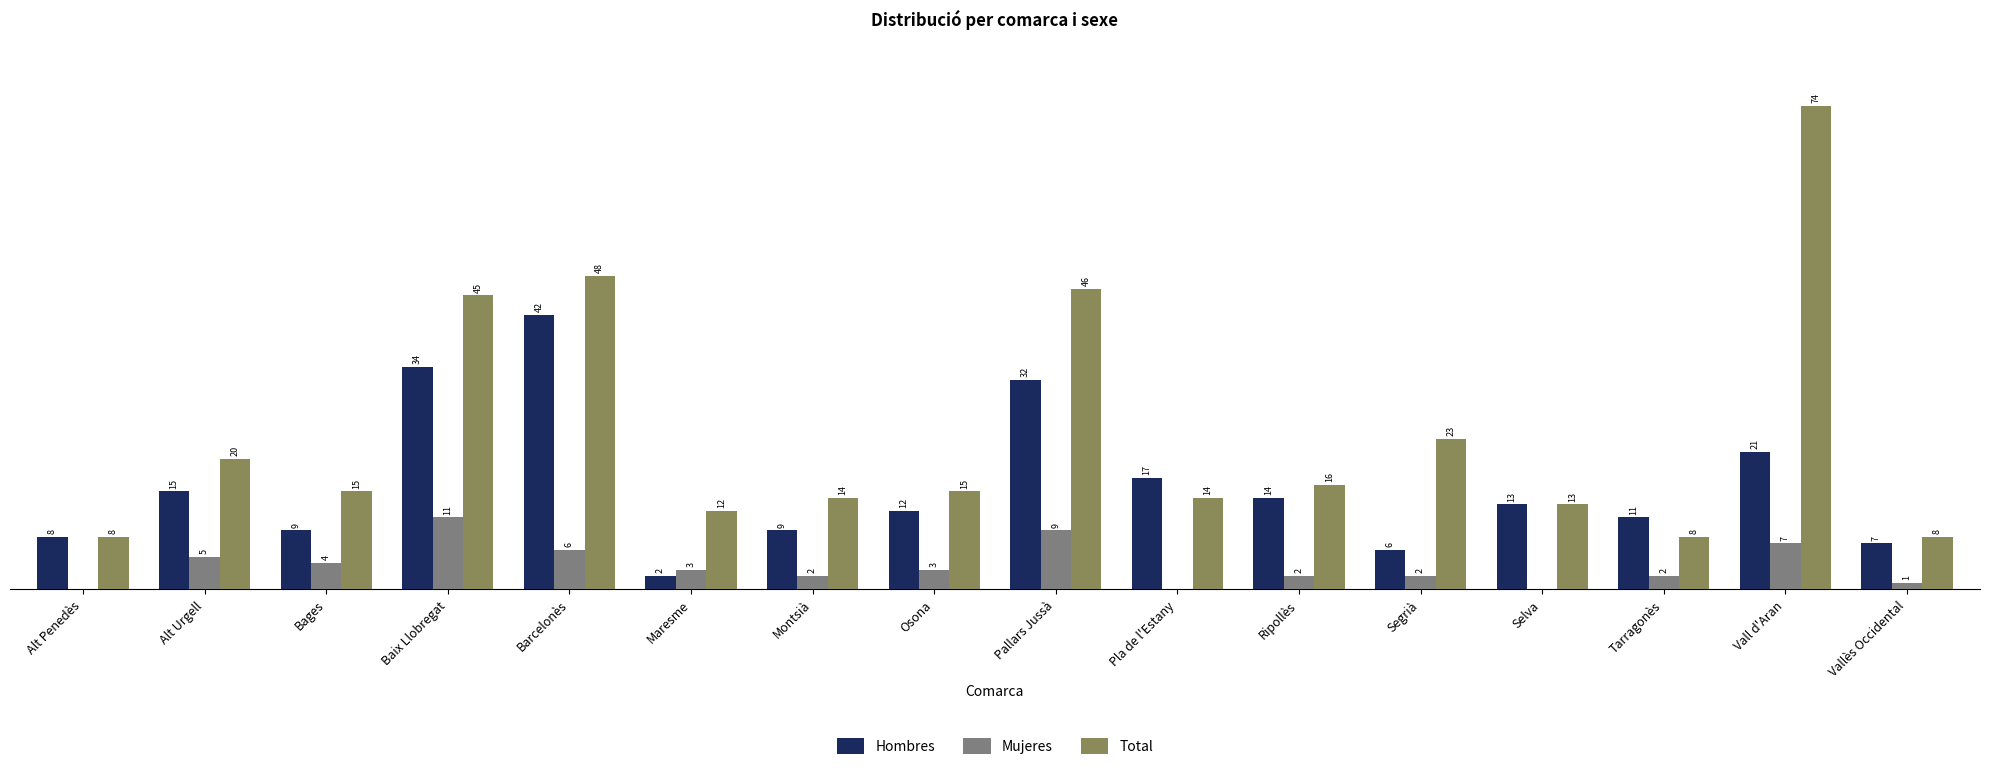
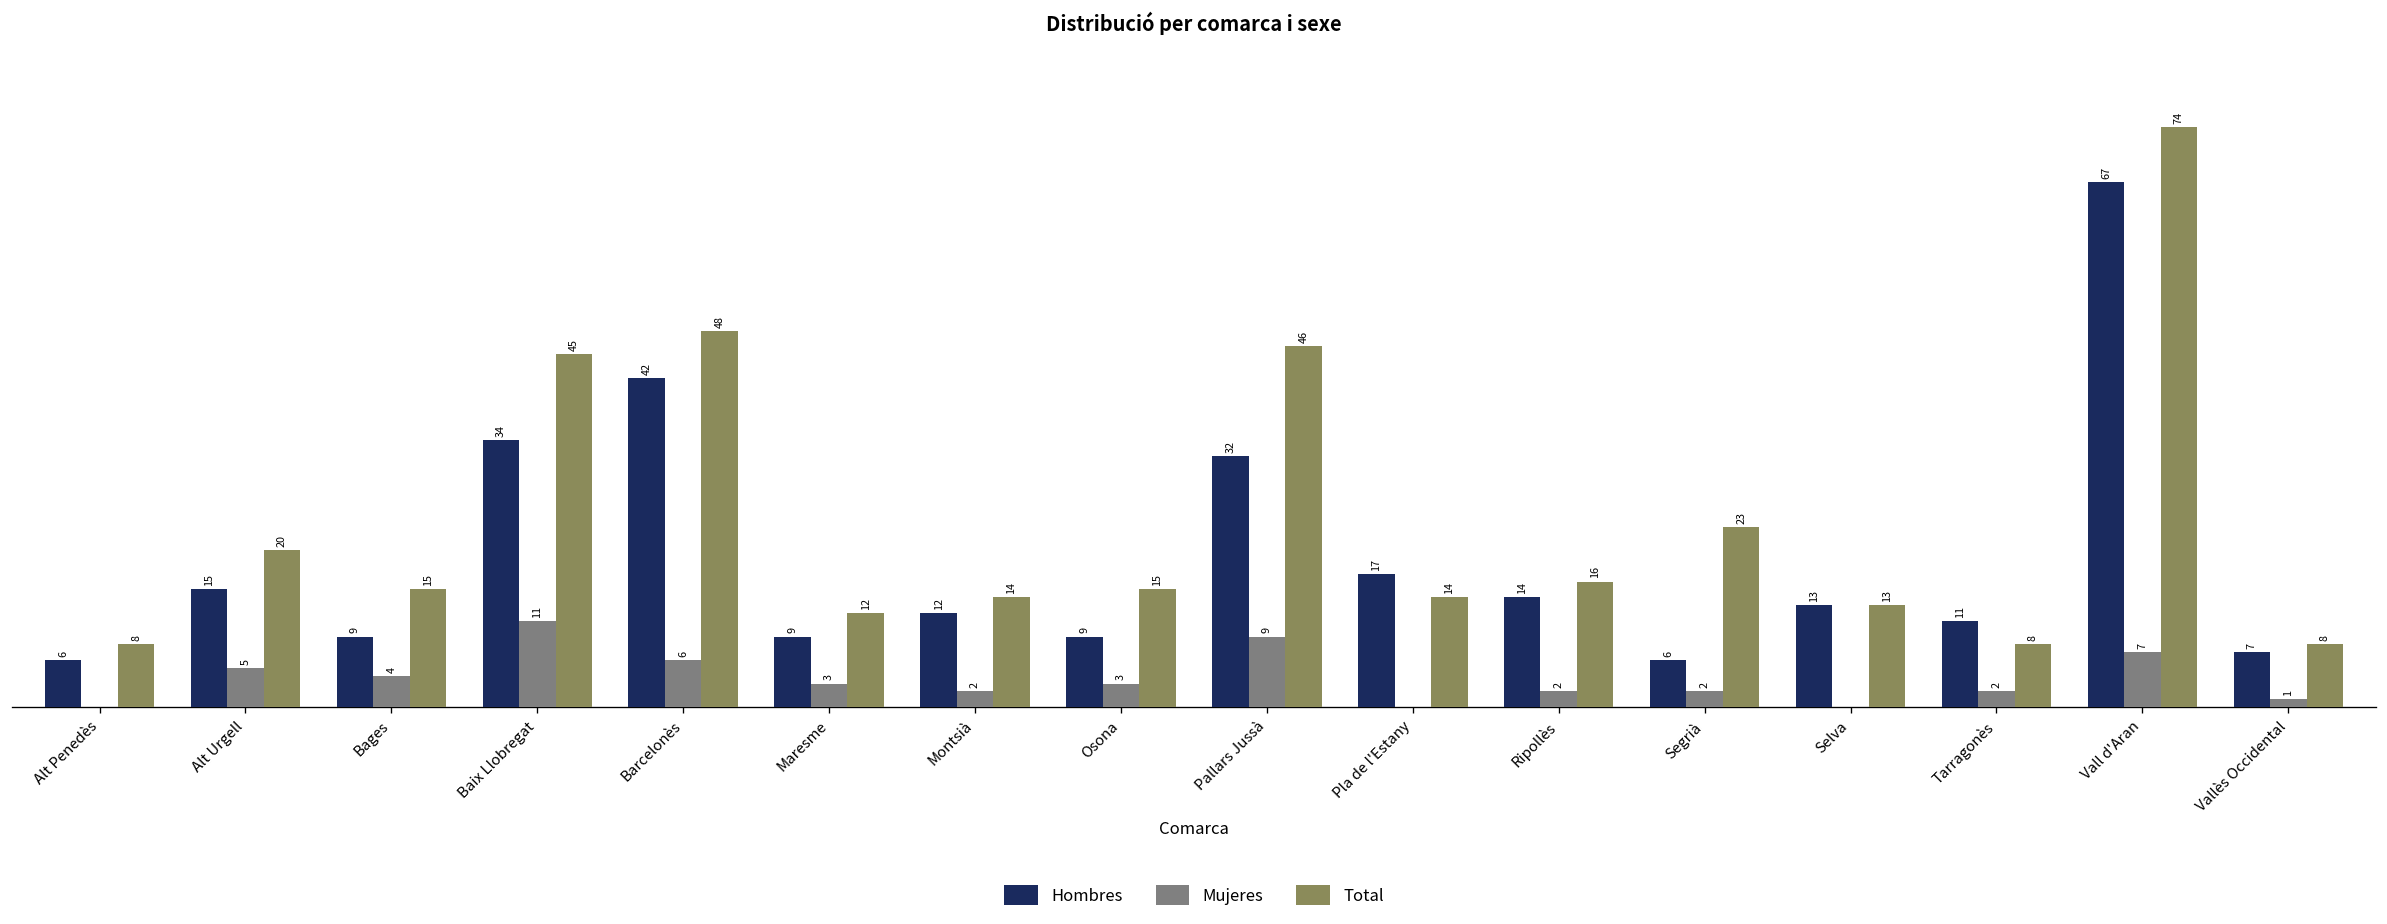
Hombres, Alt Penedès: 8 -> 6
Hombres, Maresme: 2 -> 9
Hombres, Montsià: 9 -> 12
Hombres, Osona: 12 -> 9
Hombres, Vall d'Aran: 21 -> 67
